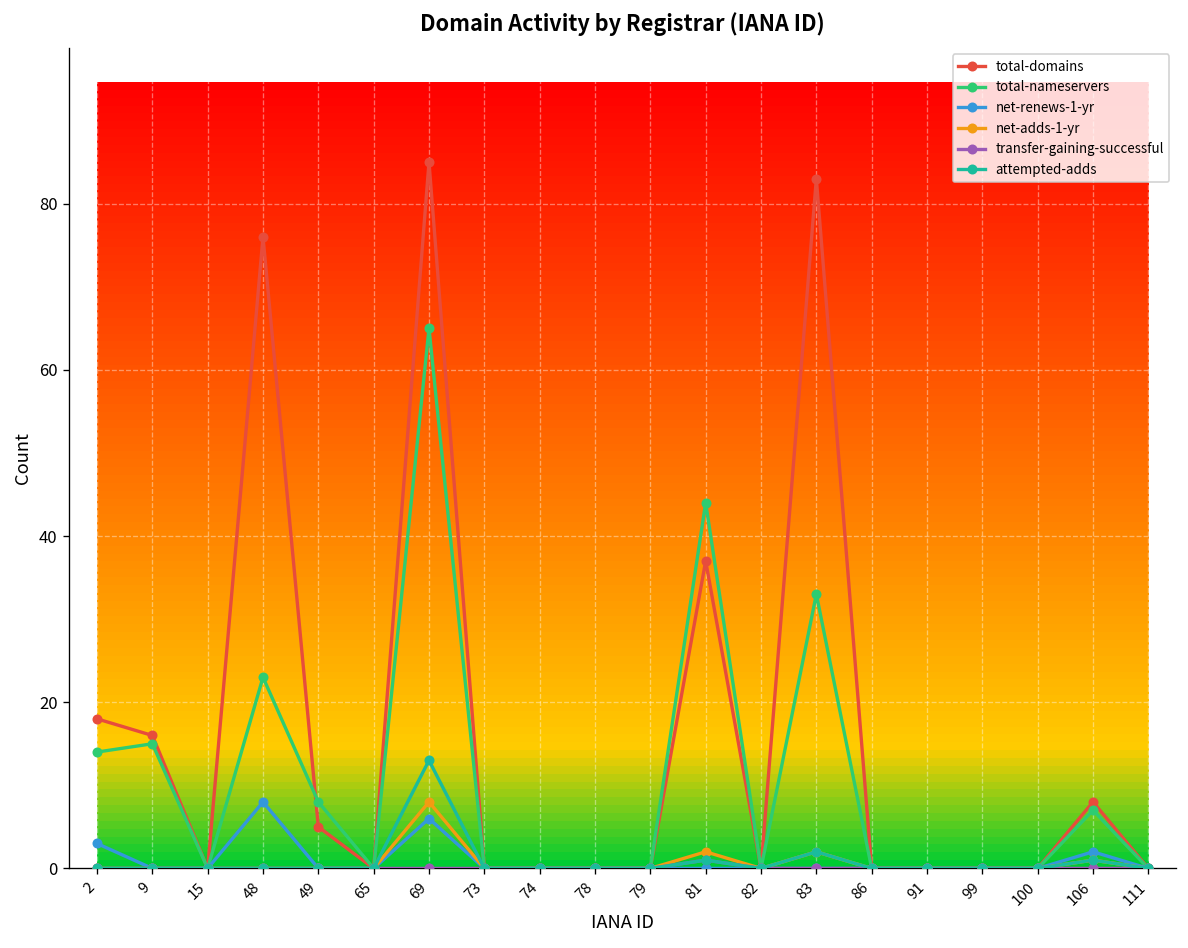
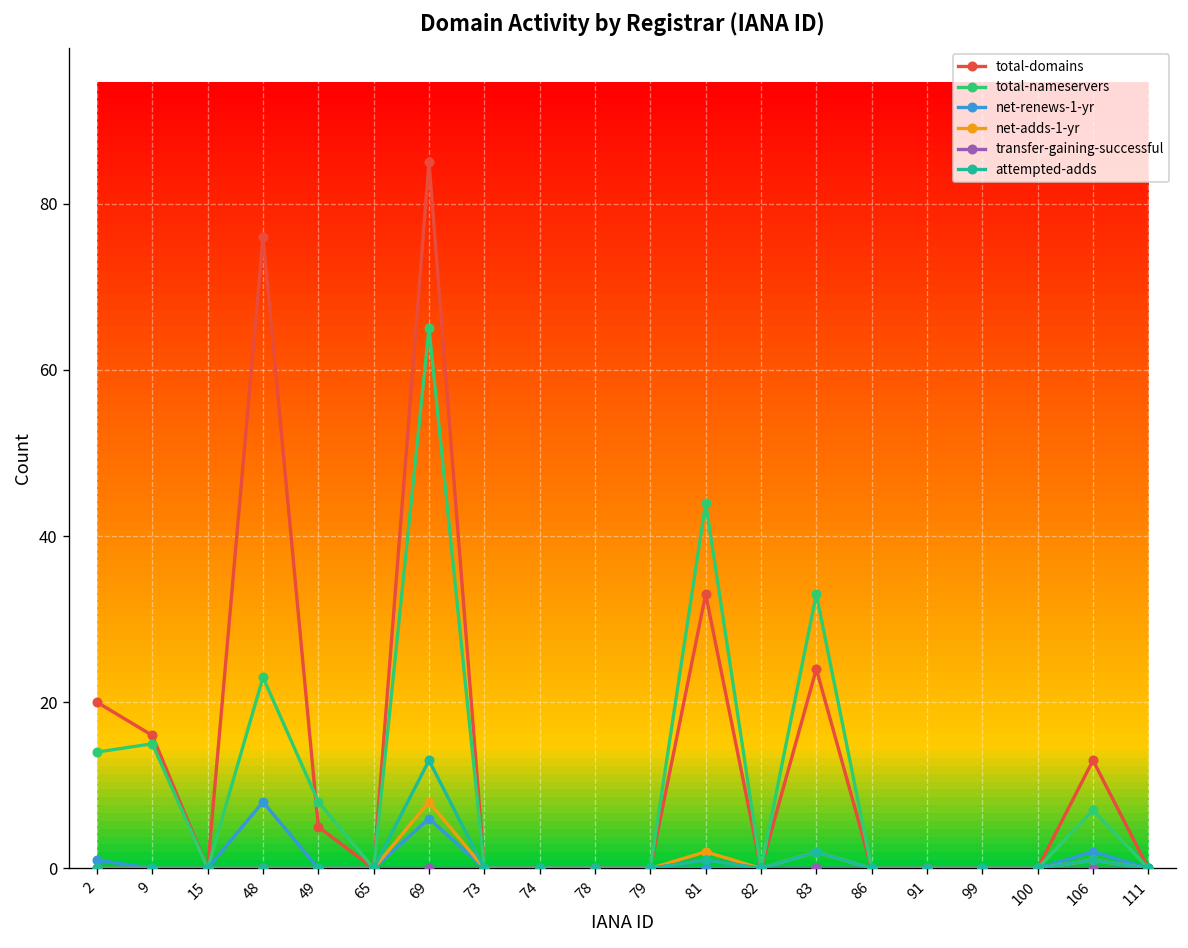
total-domains, 2: 18 -> 20
net-renews-1-yr, 2: 3 -> 1
total-domains, 81: 37 -> 33
total-domains, 83: 83 -> 24
total-domains, 106: 8 -> 13
